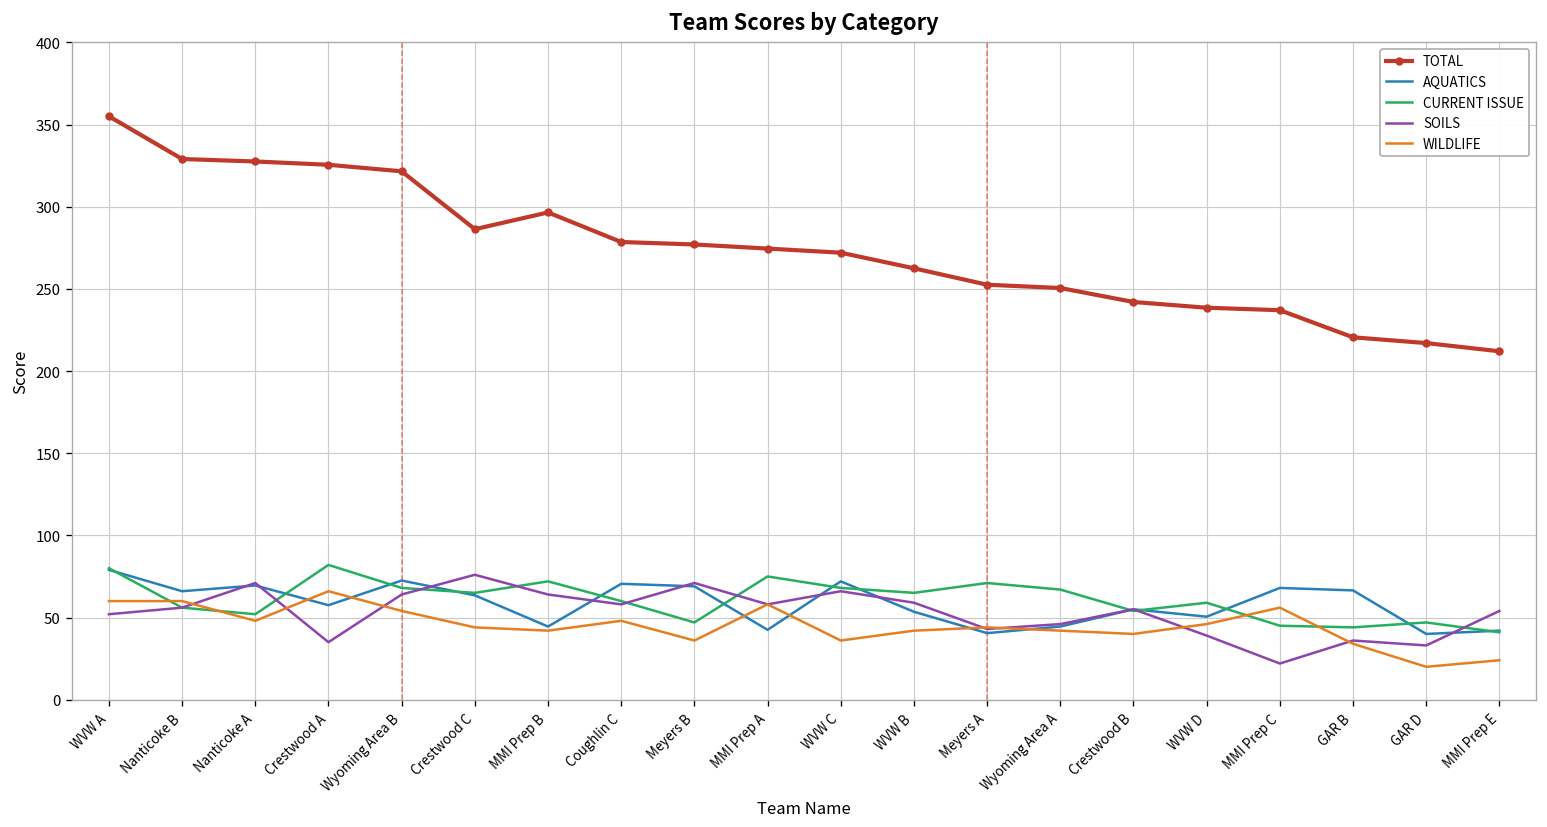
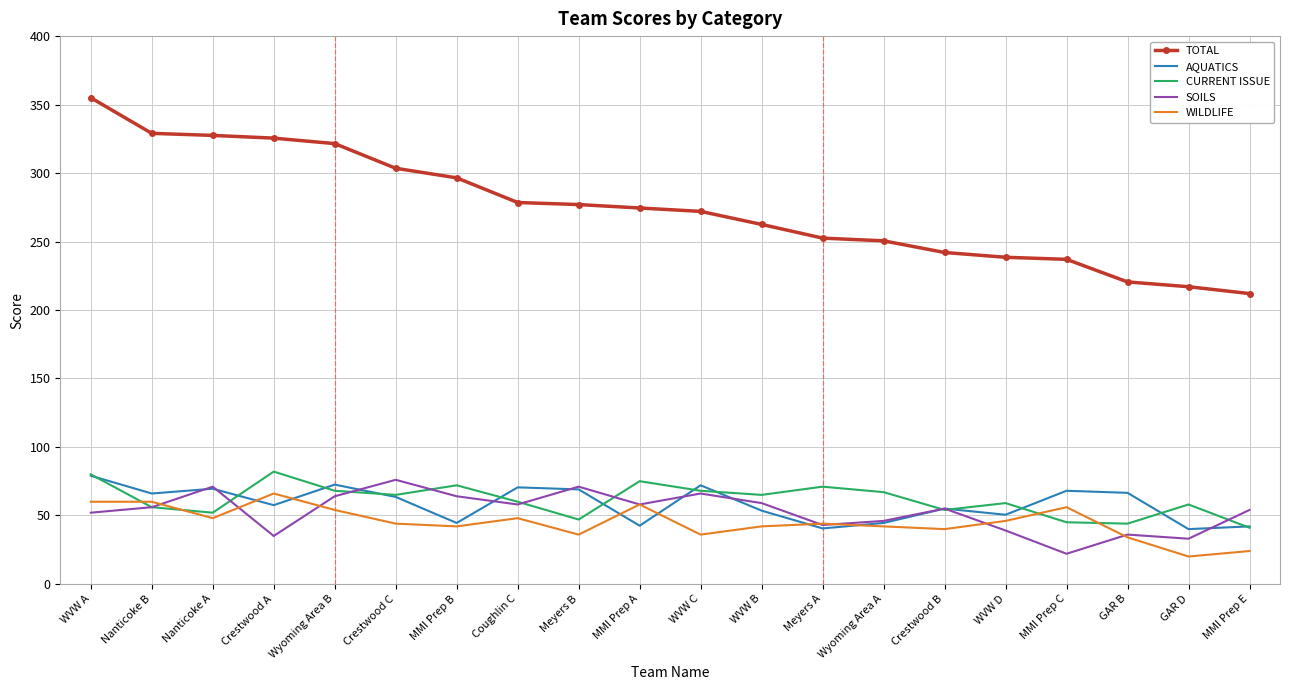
TOTAL, Crestwood C: 286 -> 304
CURRENT ISSUE, GAR D: 47 -> 58
